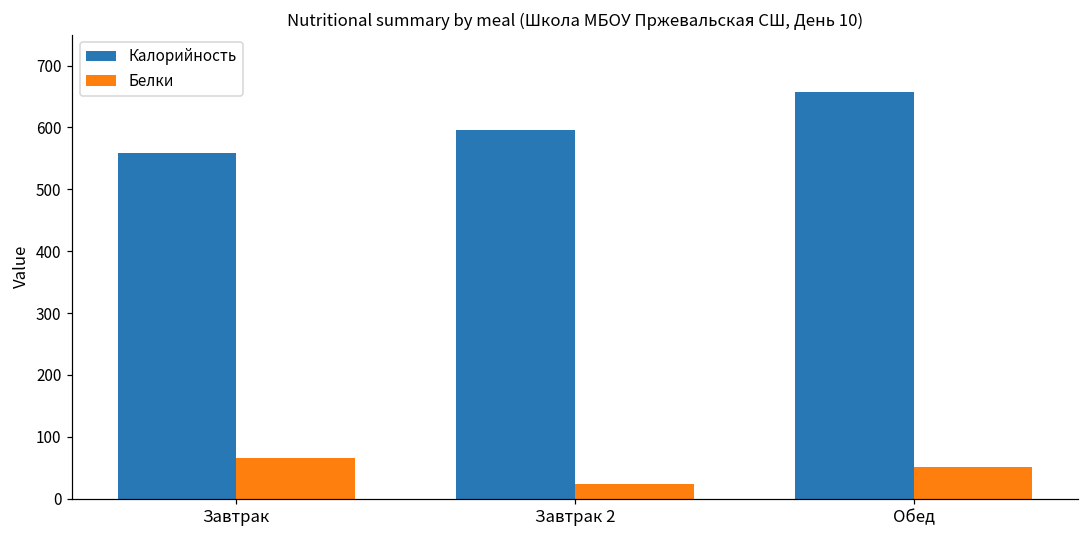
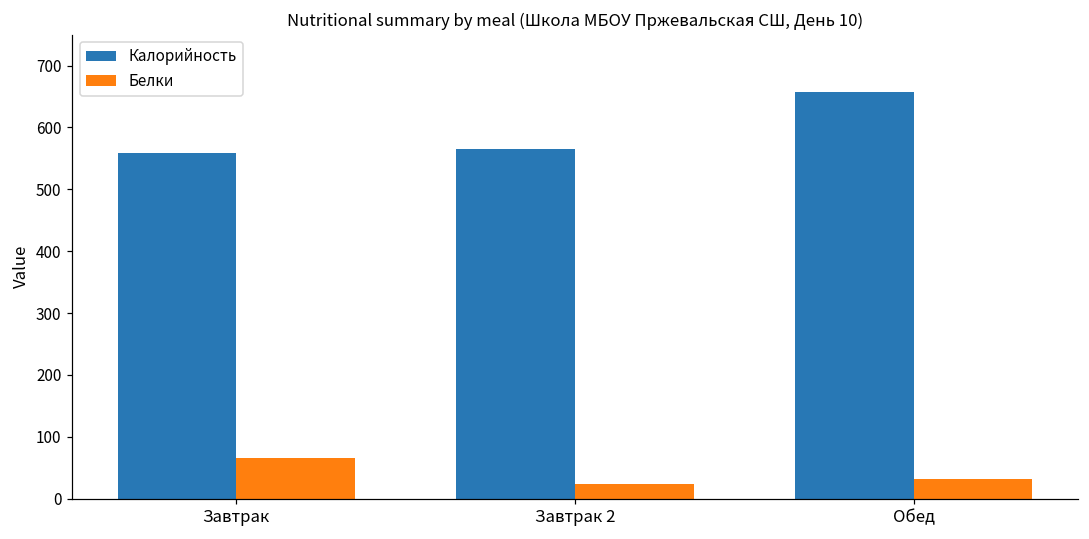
Калорийность, Завтрак 2: 600 -> 560
Белки, Обед: 50 -> 30
